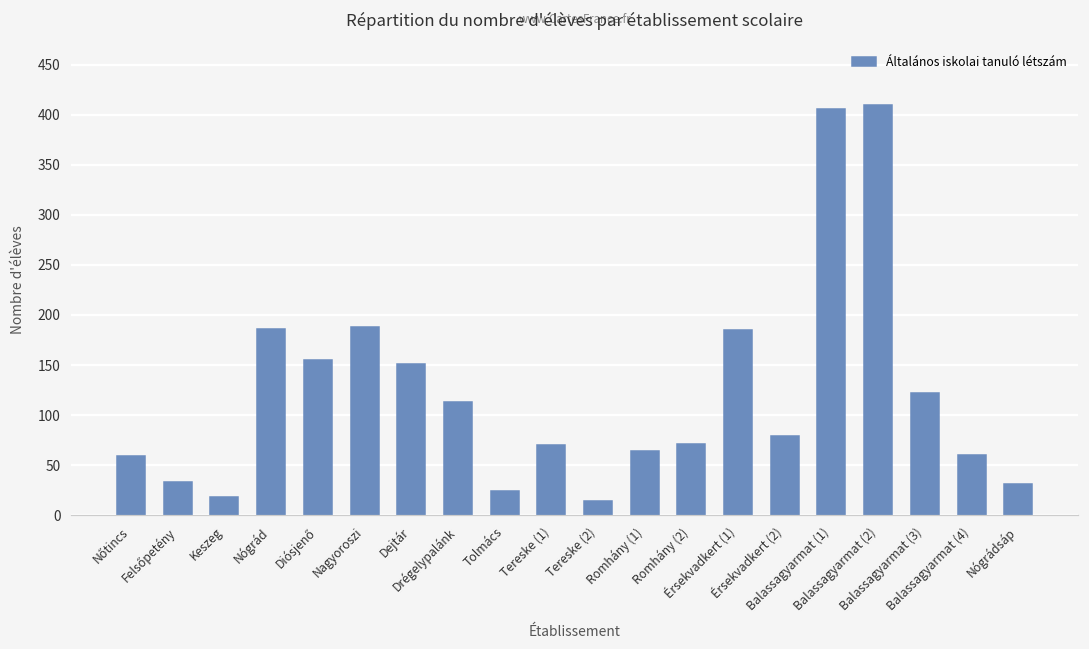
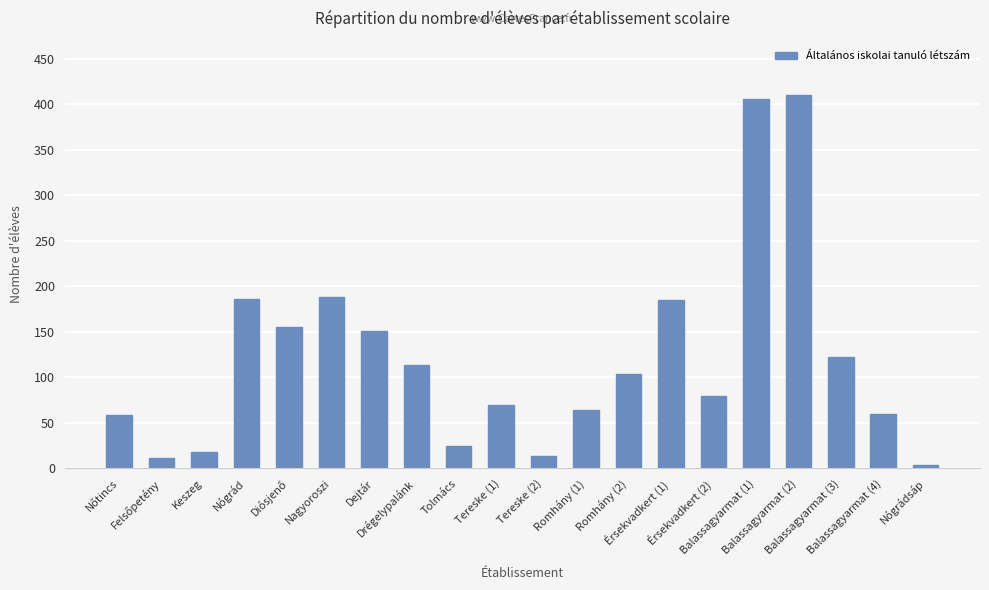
Felsőpetény: 30 -> 10
Romhány (2): 70 -> 100
Nógrádsáp: 30 -> 0
